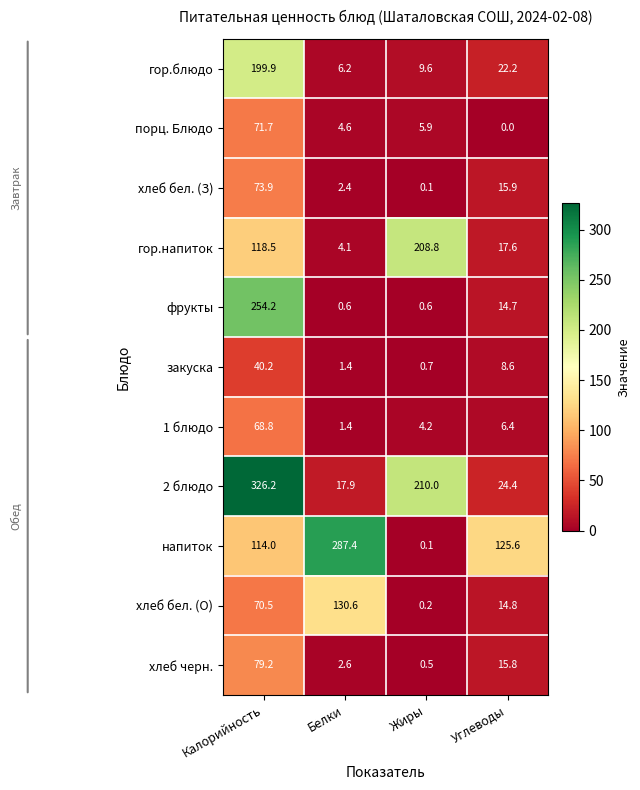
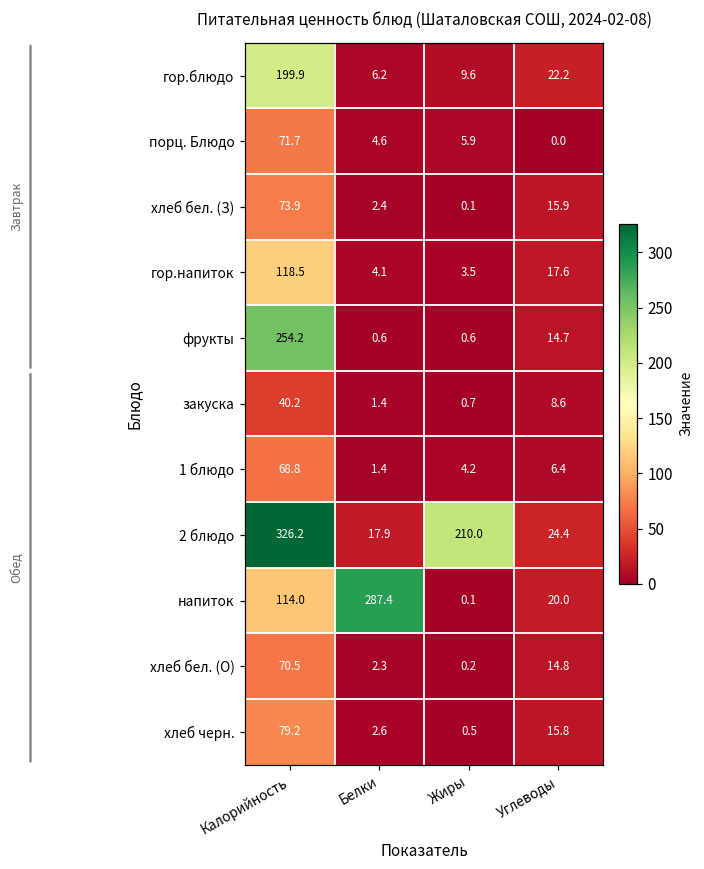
гор.напиток, Жиры: 208.8 -> 3.5
напиток, Углеводы: 125.6 -> 20.0
хлеб бел. (О), Белки: 130.6 -> 2.3
